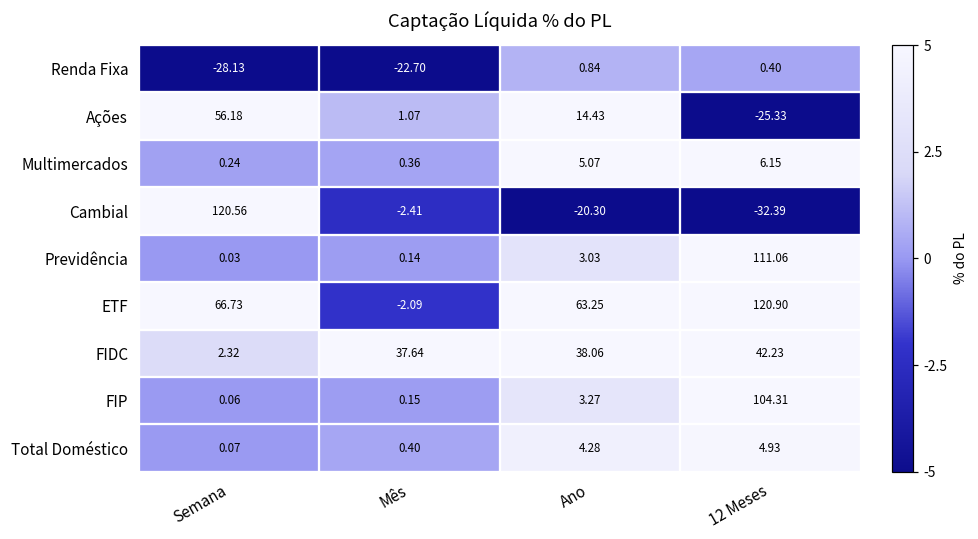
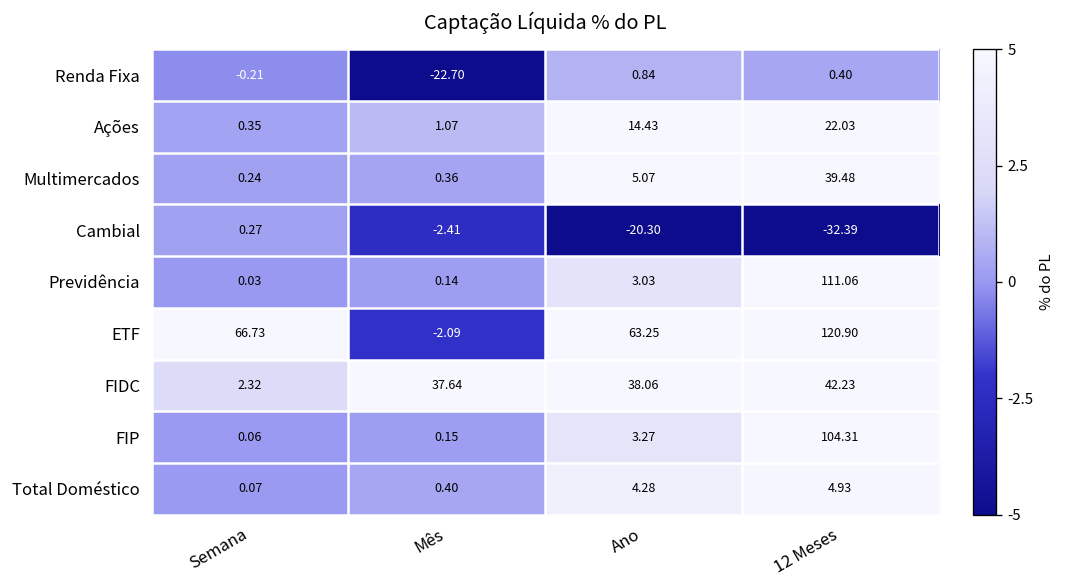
Renda Fixa, Semana: -28.13 -> -0.21
Ações, Semana: 56.18 -> 0.35
Ações, 12 Meses: -25.33 -> 22.03
Multimercados, 12 Meses: 6.15 -> 39.48
Cambial, Semana: 120.56 -> 0.27
